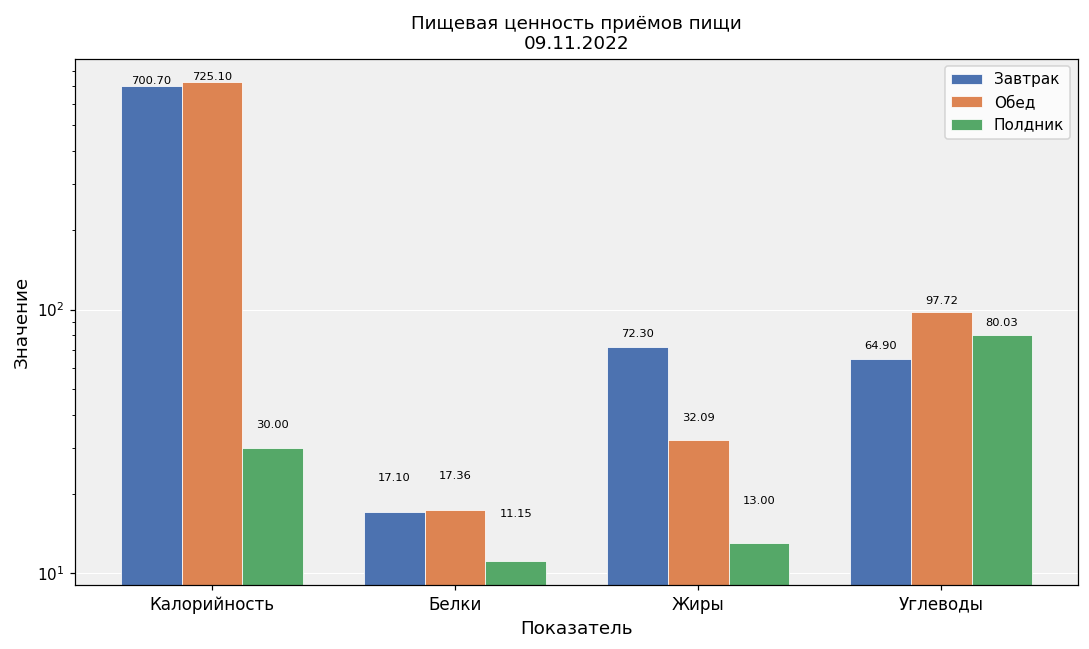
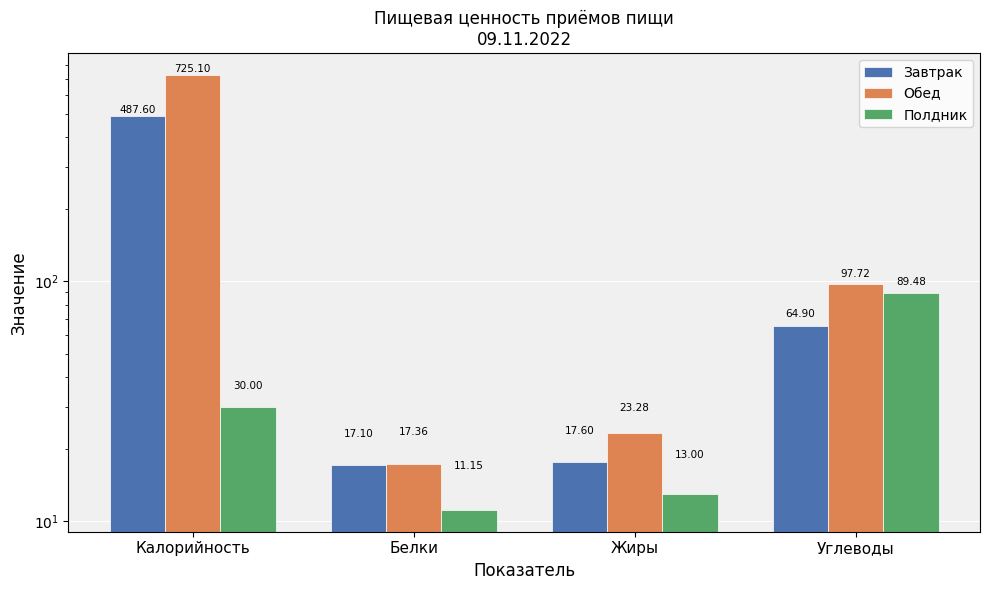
Завтрак, Калорийность: 700.70 -> 487.60
Завтрак, Жиры: 72.30 -> 17.60
Обед, Жиры: 32.09 -> 23.28
Полдник, Углеводы: 80.03 -> 89.48
